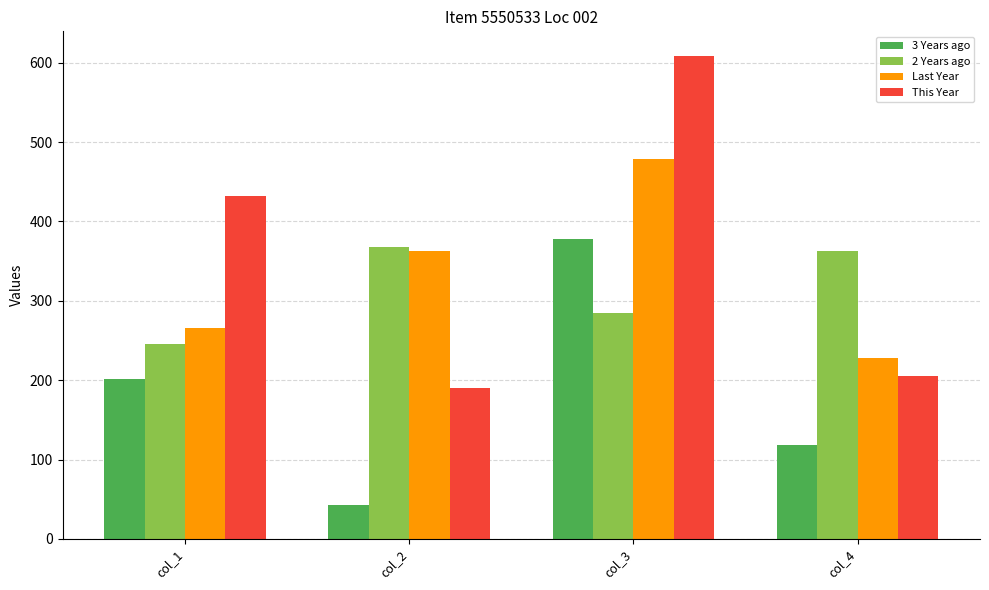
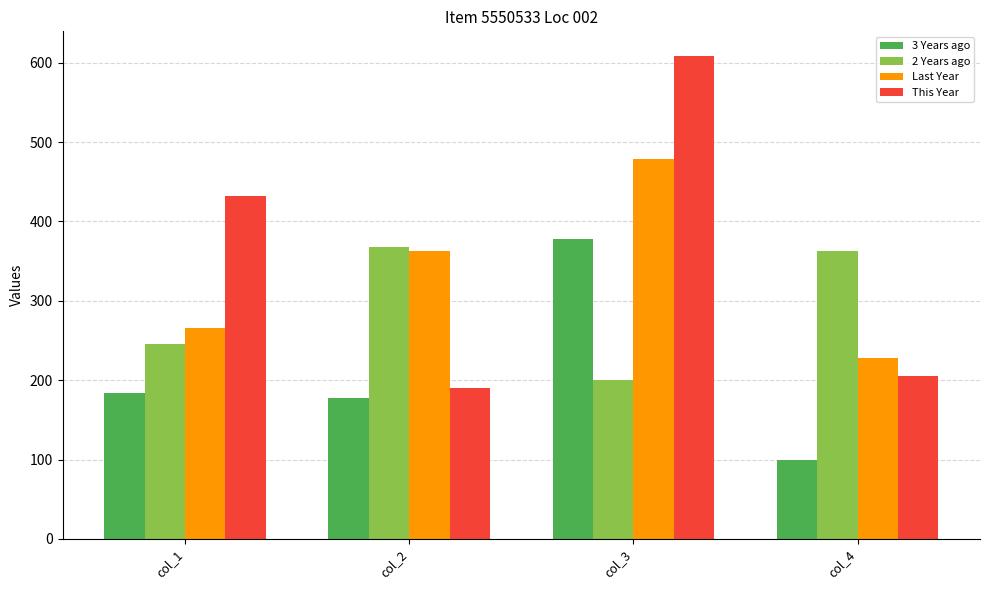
3 Years ago, col_1: 200 -> 180
3 Years ago, col_2: 40 -> 180
2 Years ago, col_3: 280 -> 200
3 Years ago, col_4: 120 -> 100
